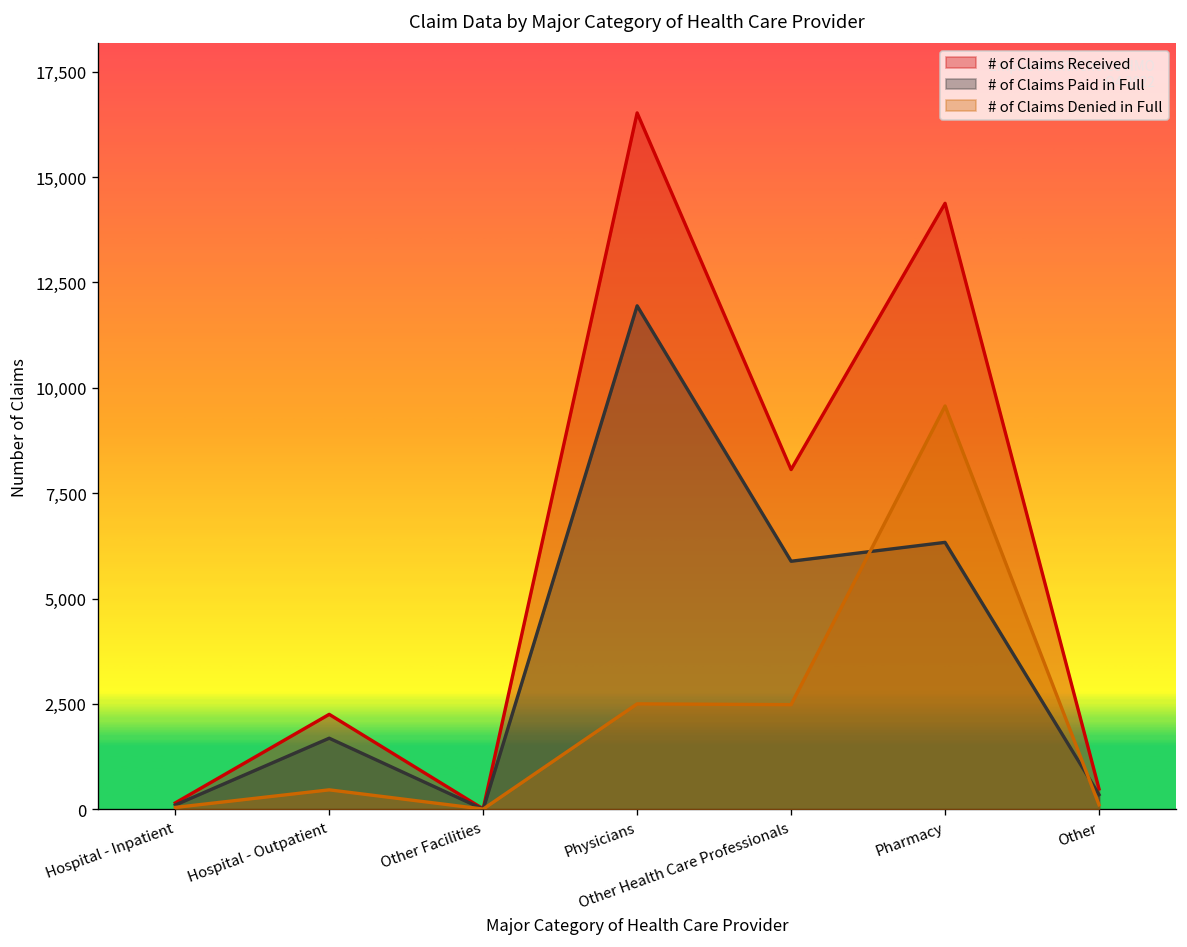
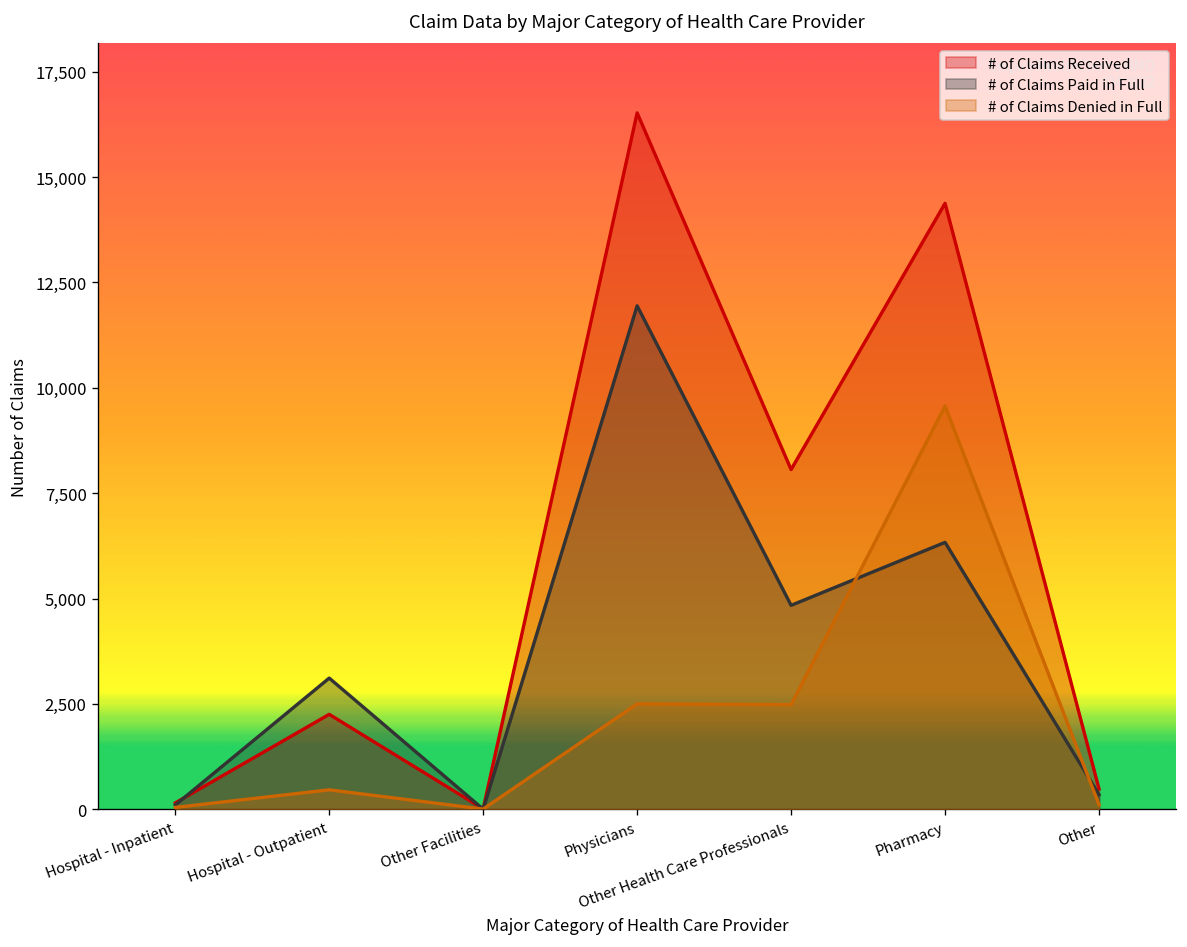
# of Claims Paid in Full, Hospital - Outpatient: 1,700 -> 3,100
# of Claims Paid in Full, Other Health Care Professionals: 5,900 -> 4,800
